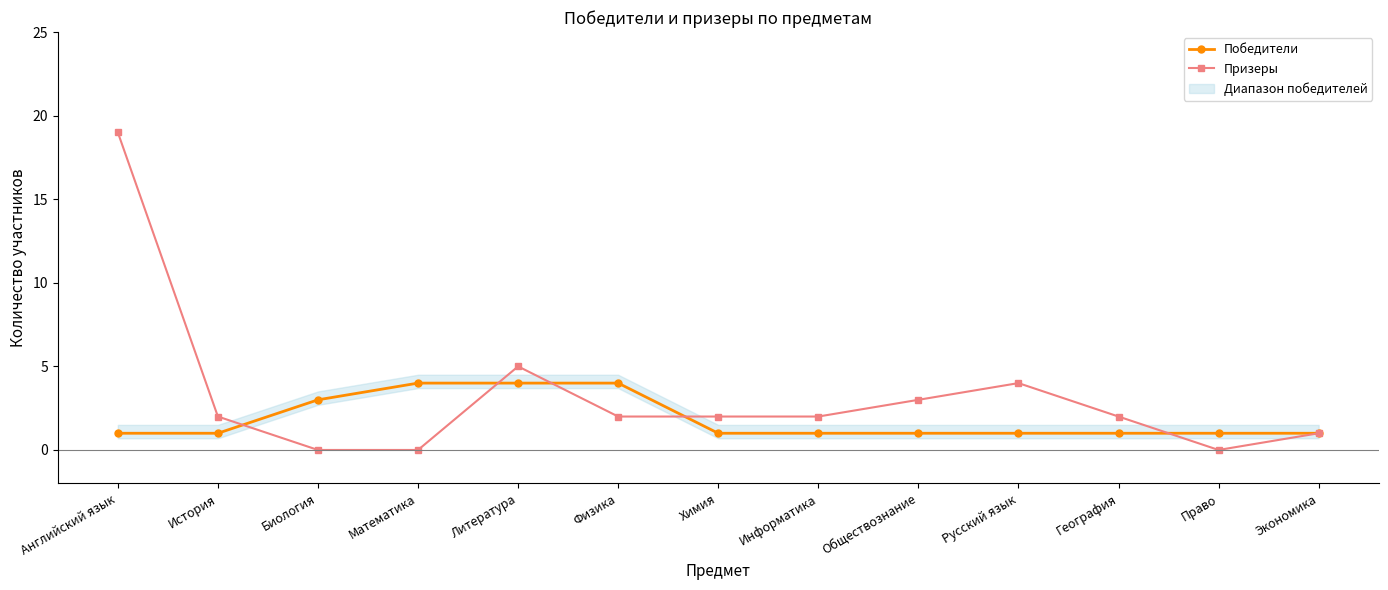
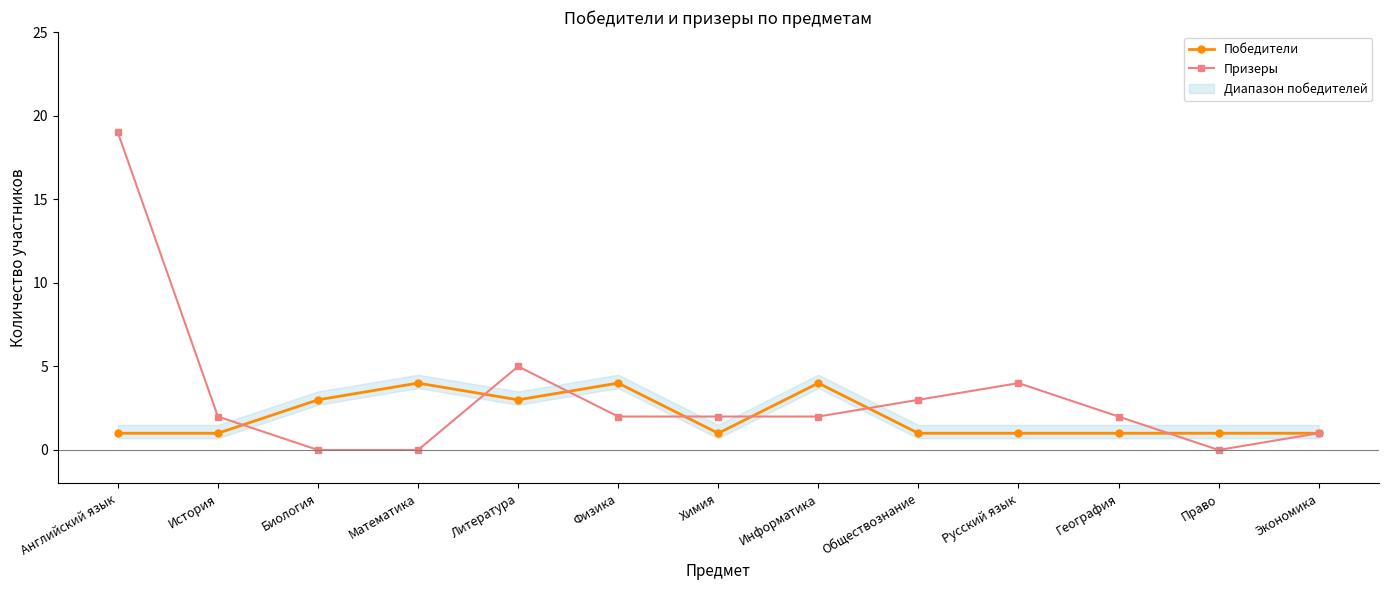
Победители, Литература: 4 -> 3
Победители, Информатика: 1 -> 4
